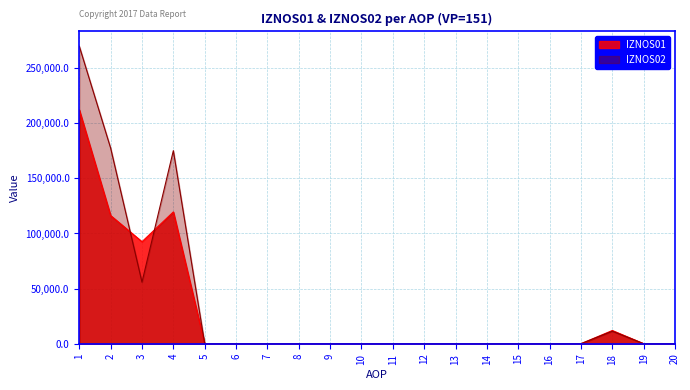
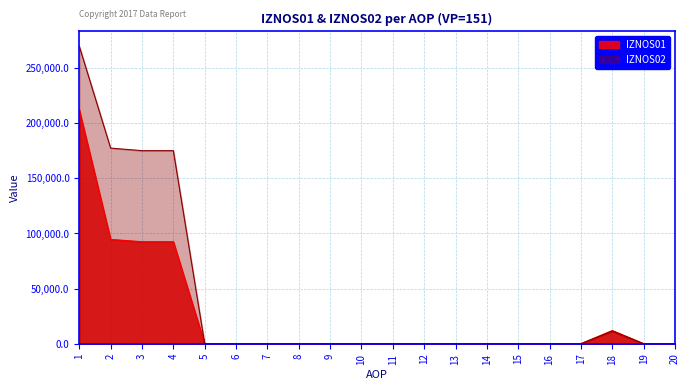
IZNOS01, 2: 116,000 -> 95,000
IZNOS02, 3: 56,000 -> 175,000
IZNOS01, 4: 119,000 -> 92,000
